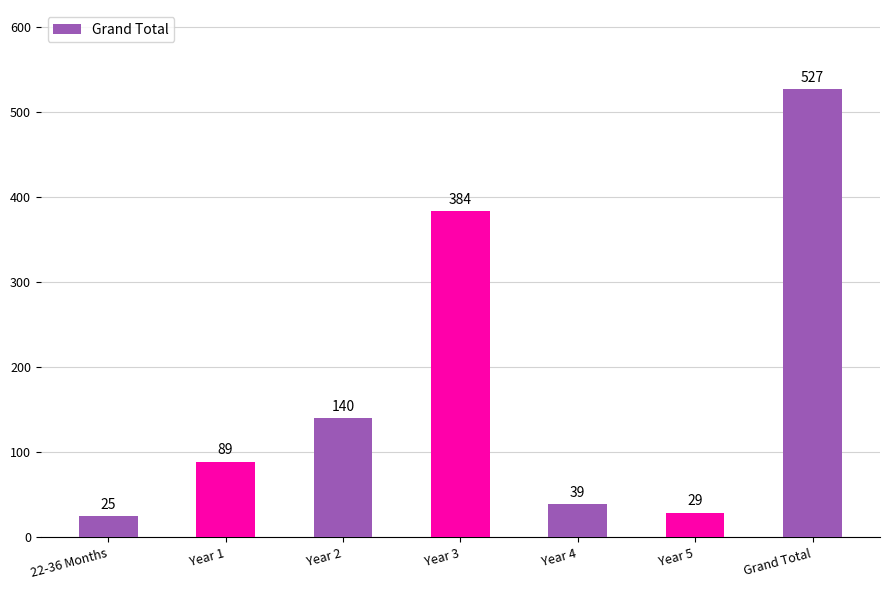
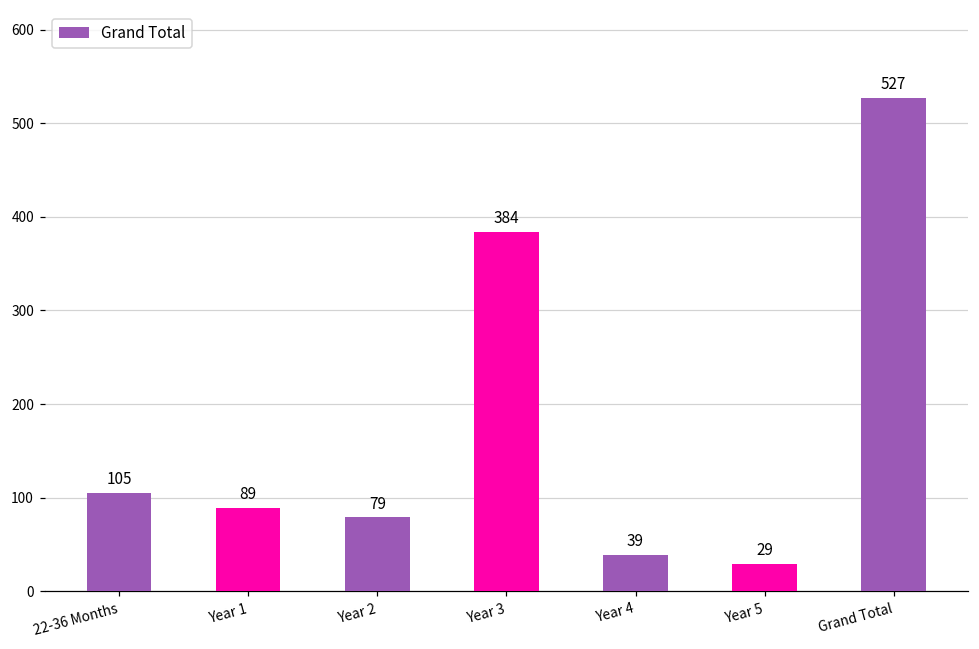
22-36 Months: 25 -> 105
Year 2: 140 -> 79
